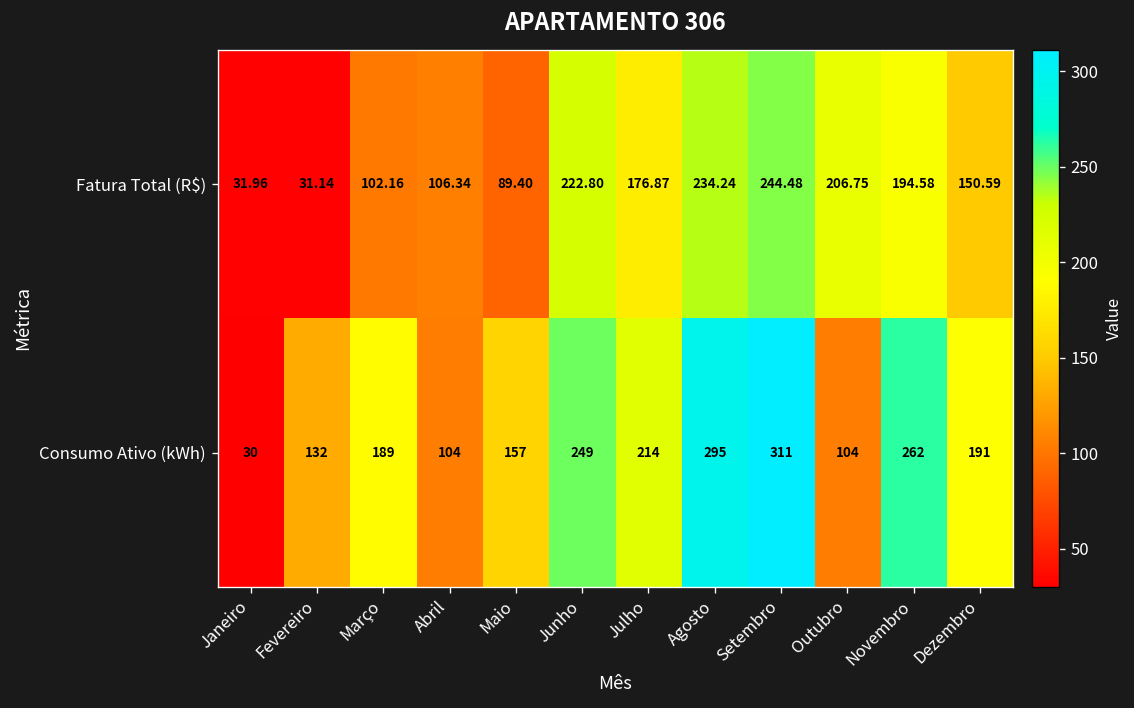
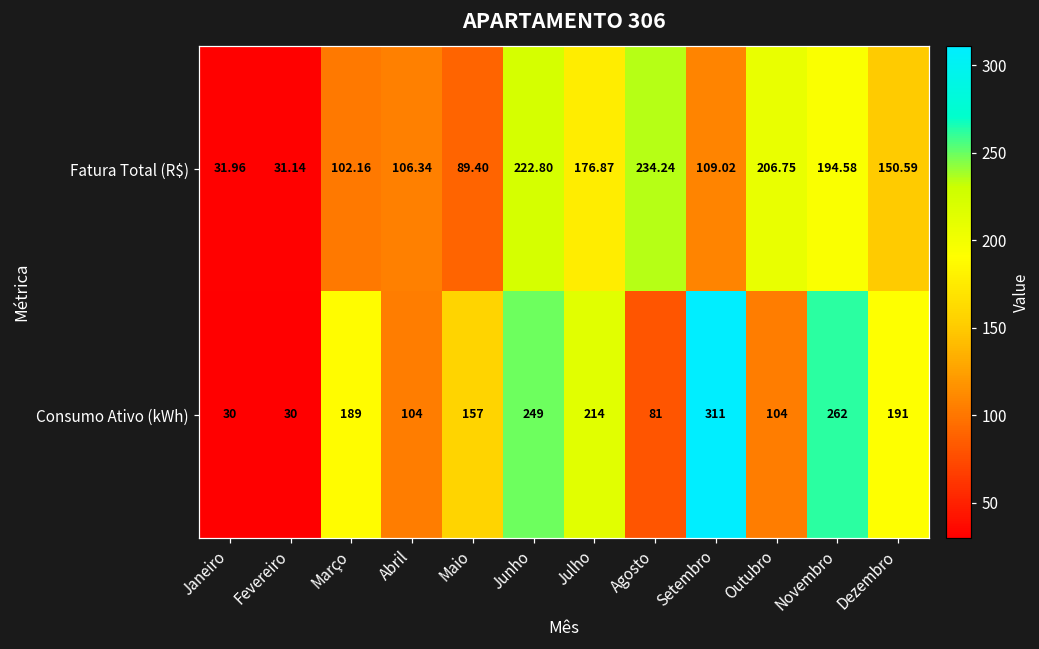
Fatura Total (R$), Setembro: 244.48 -> 109.02
Consumo Ativo (kWh), Fevereiro: 132 -> 30
Consumo Ativo (kWh), Agosto: 295 -> 81
